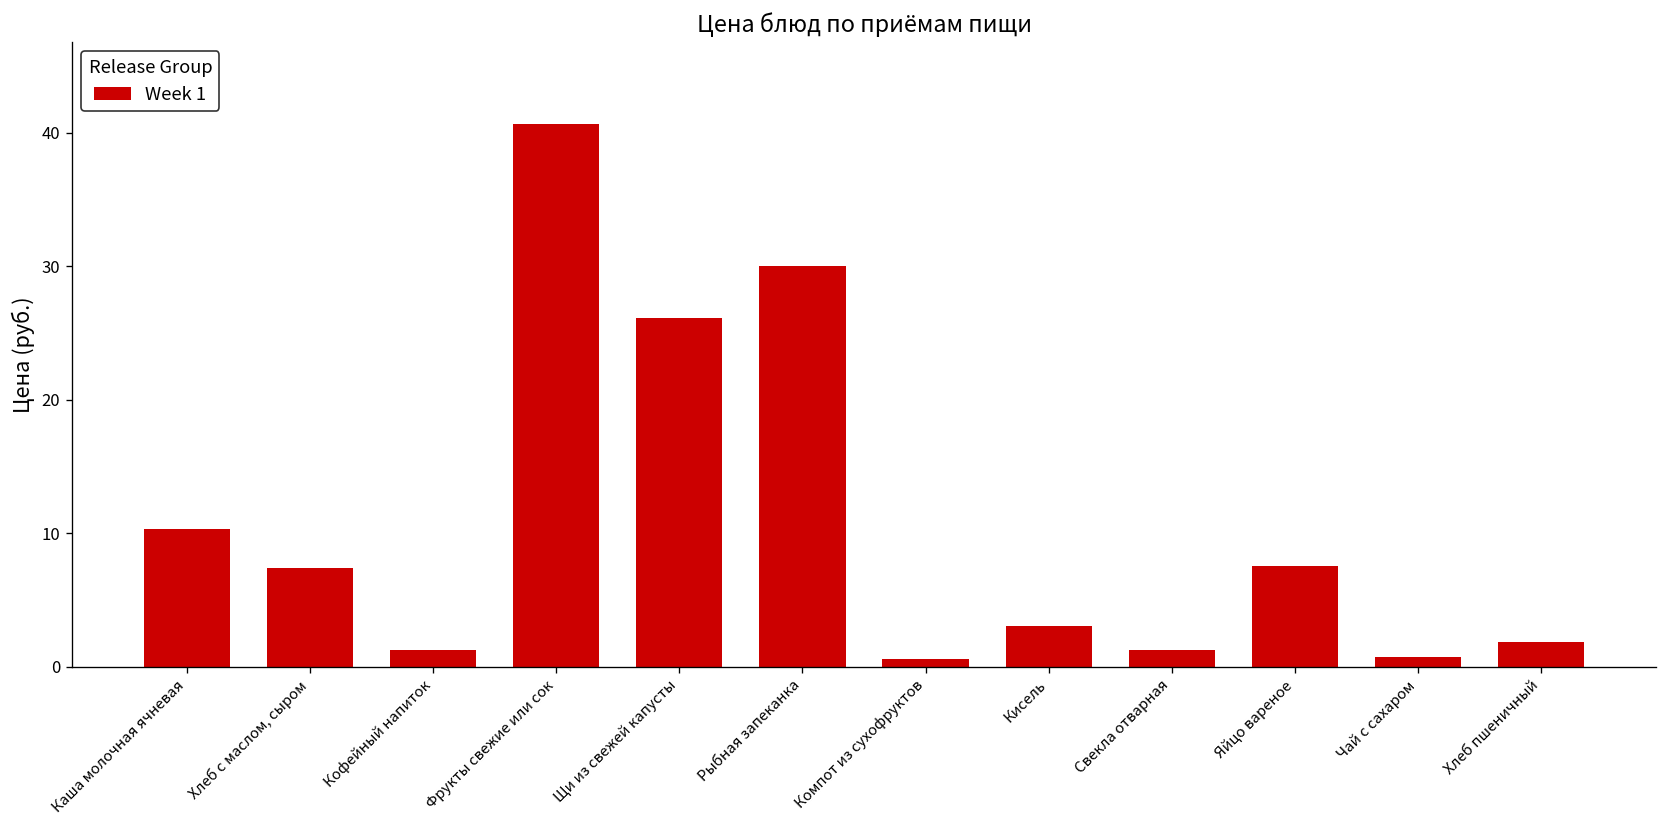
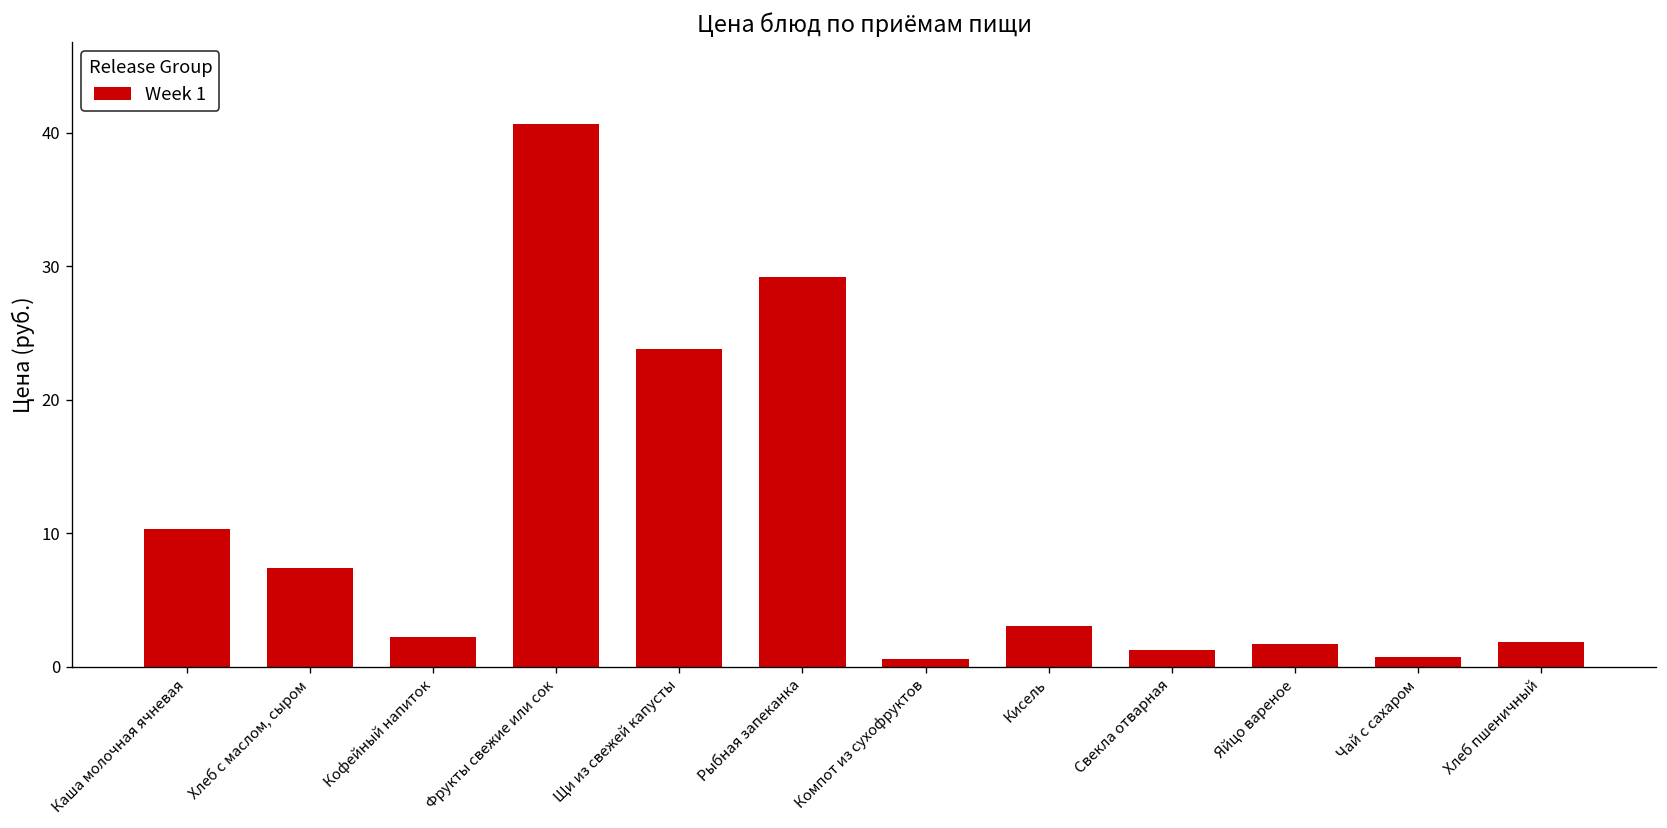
Кофейный напиток: 1.2 -> 2.2
Щи из свежей капусты: 26.1 -> 23.8
Рыбная запеканка: 30.0 -> 29.2
Яйцо вареное: 7.5 -> 1.7
